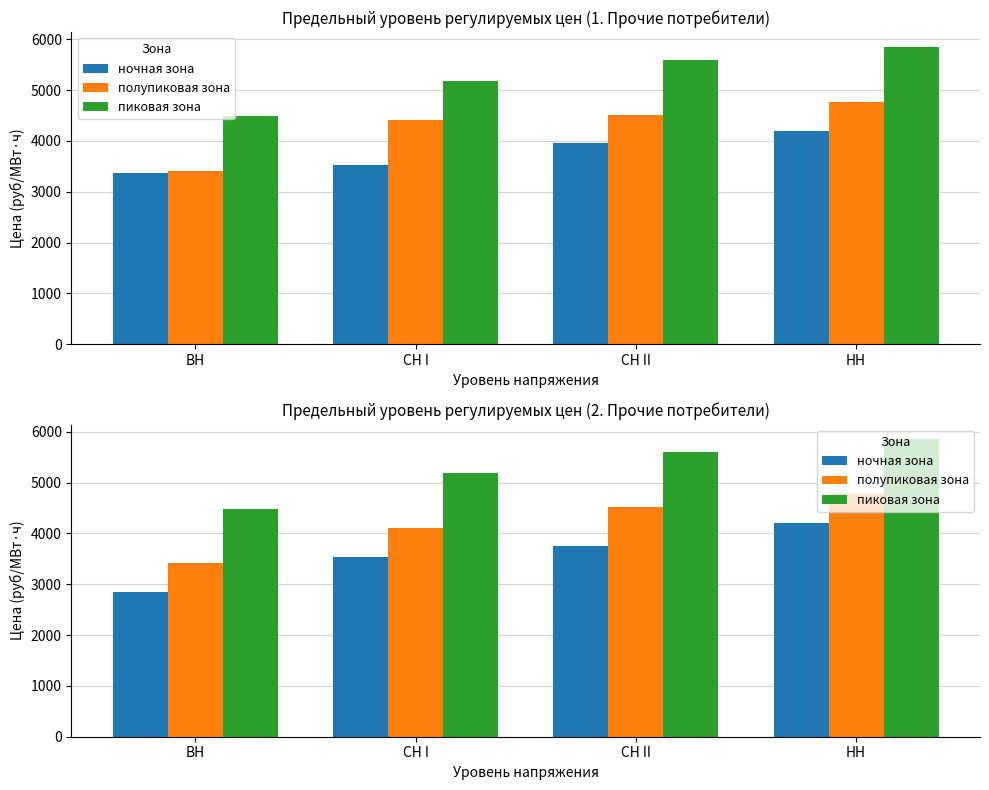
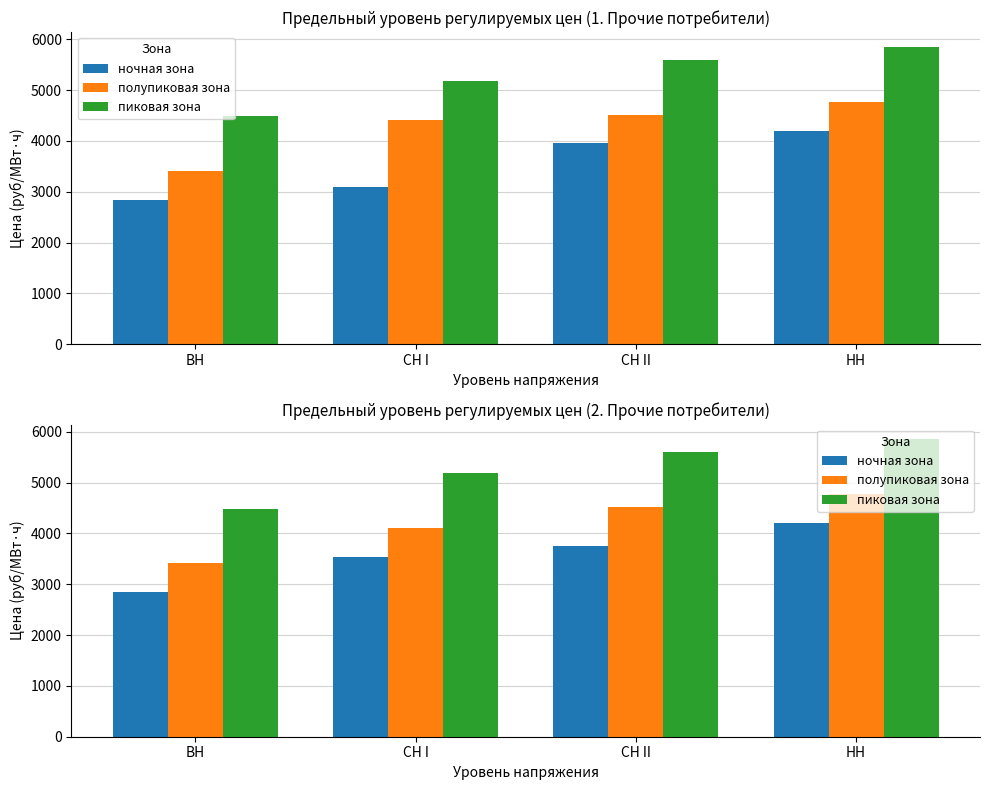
Предельный уровень регулируемых цен (1. Прочие потребители), ночная зона, ВН: 3400 -> 2800
Предельный уровень регулируемых цен (1. Прочие потребители), ночная зона, СН I: 3500 -> 3100
